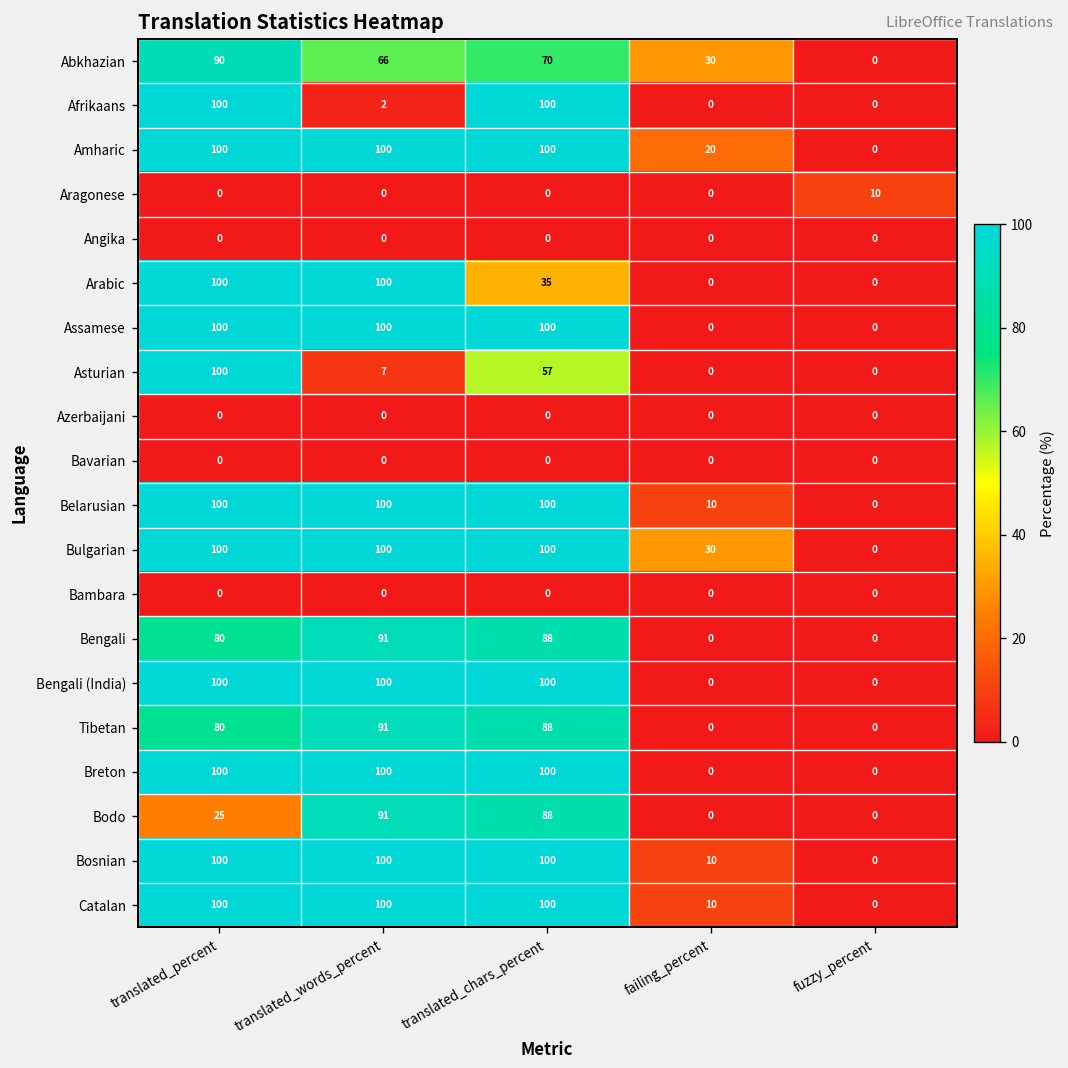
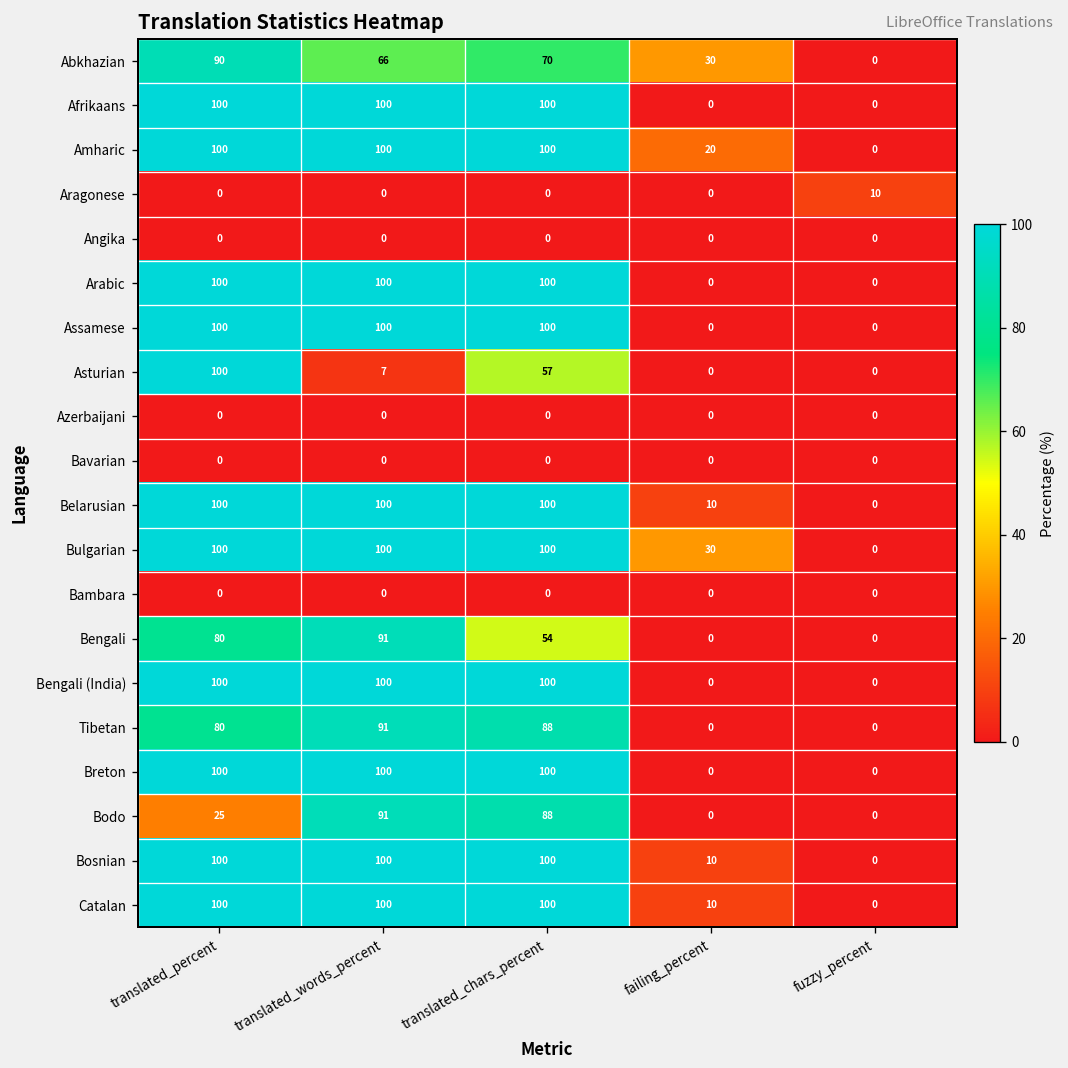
Afrikaans, translated_words_percent: 2 -> 100
Arabic, translated_chars_percent: 35 -> 100
Bengali, translated_chars_percent: 88 -> 54
